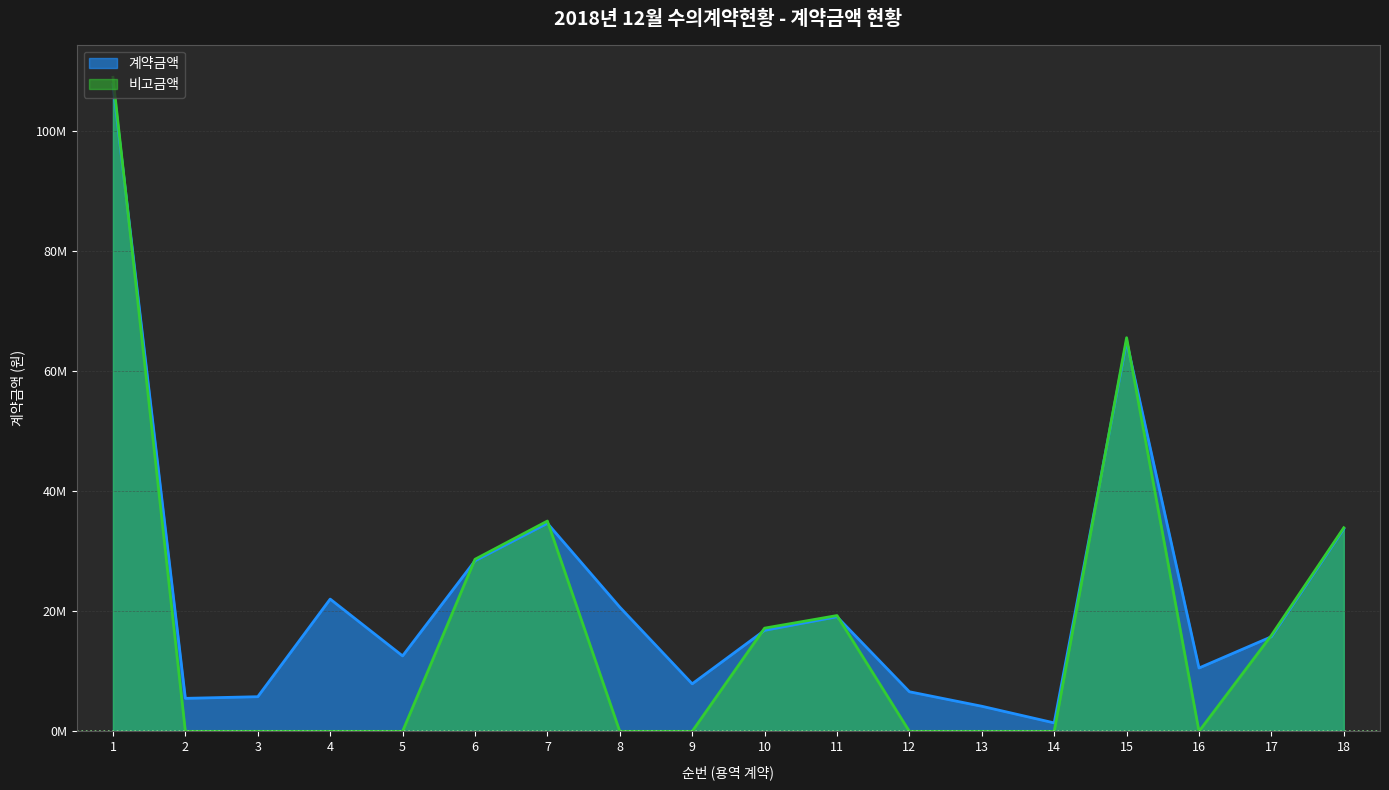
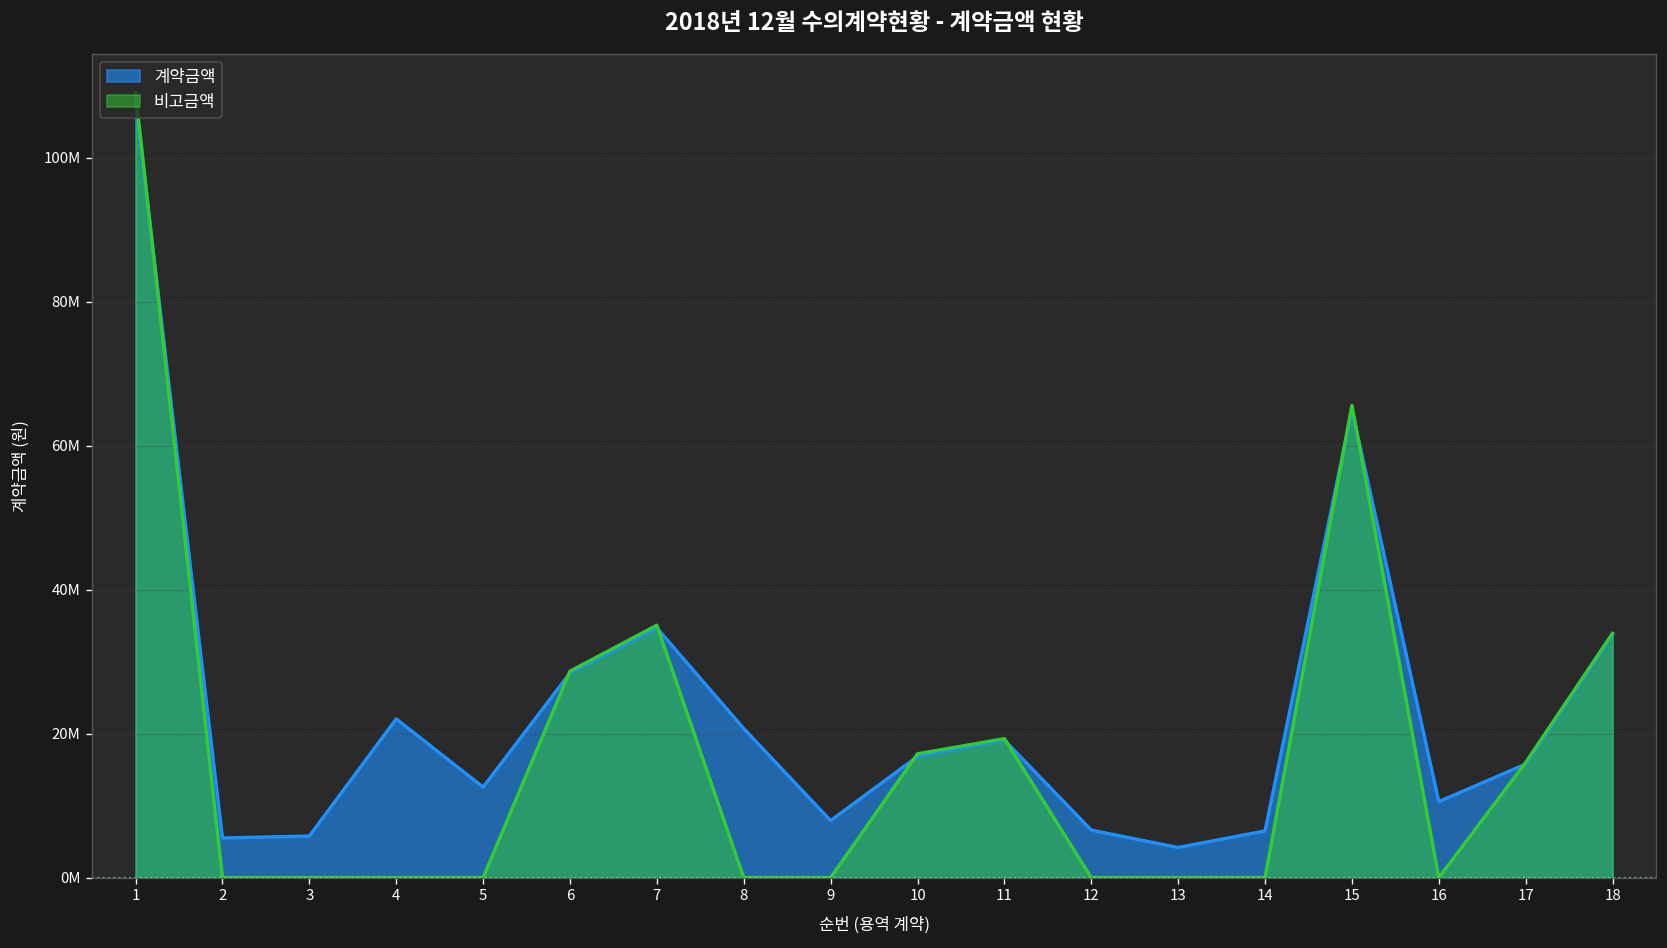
계약금액, 14: 1000000 -> 6000000
